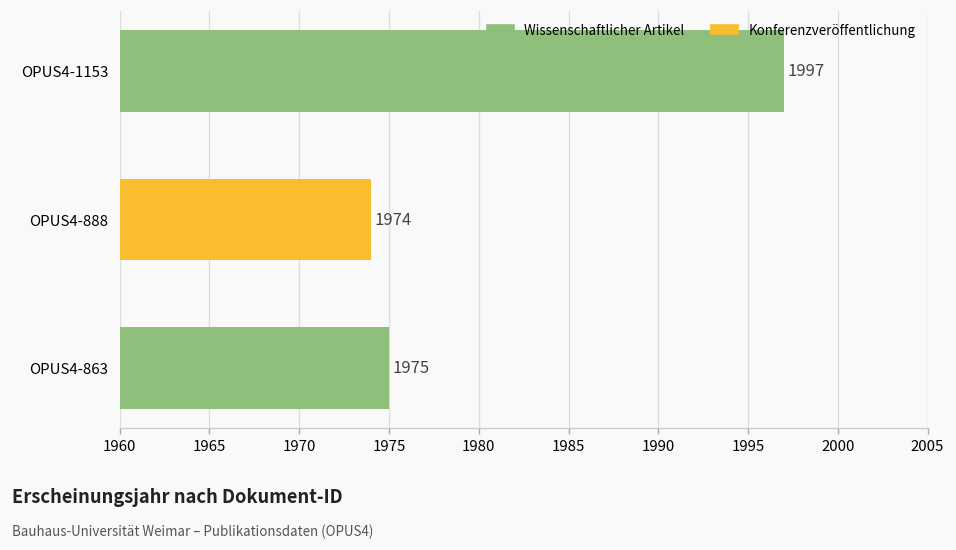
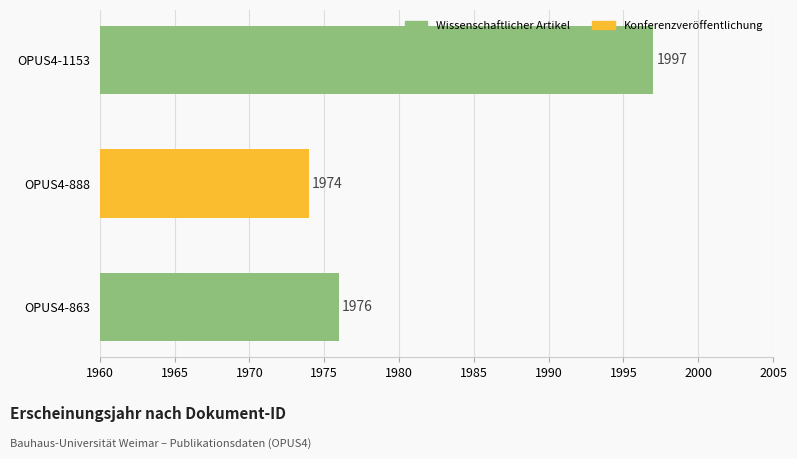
OPUS4-863: 1975 -> 1976
